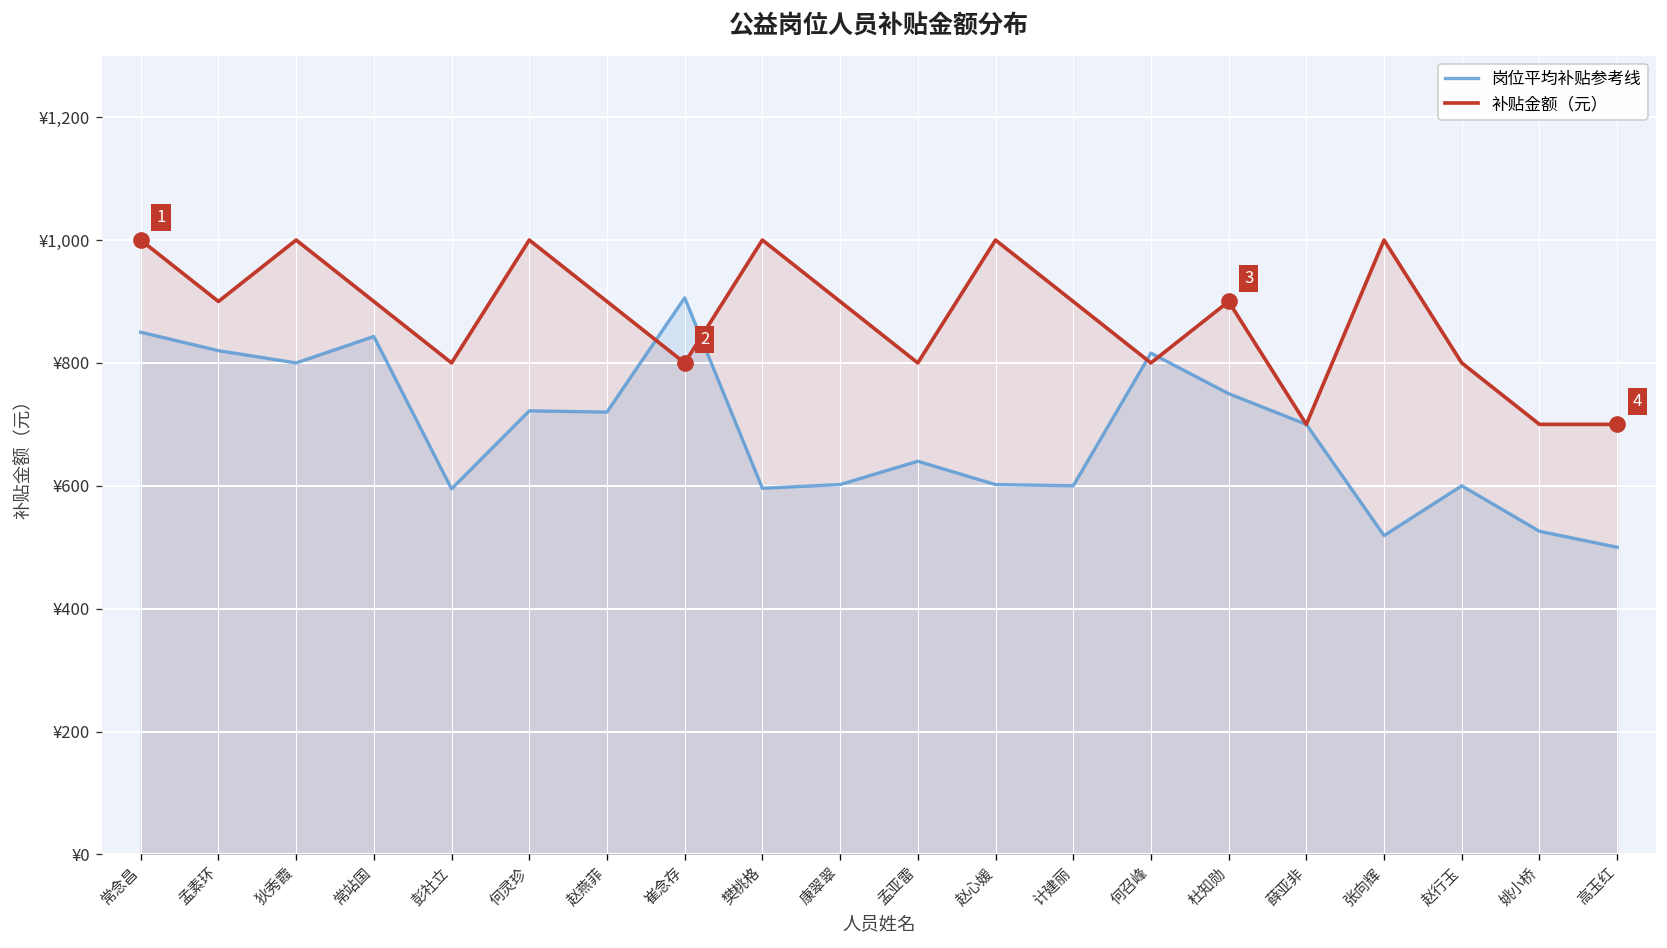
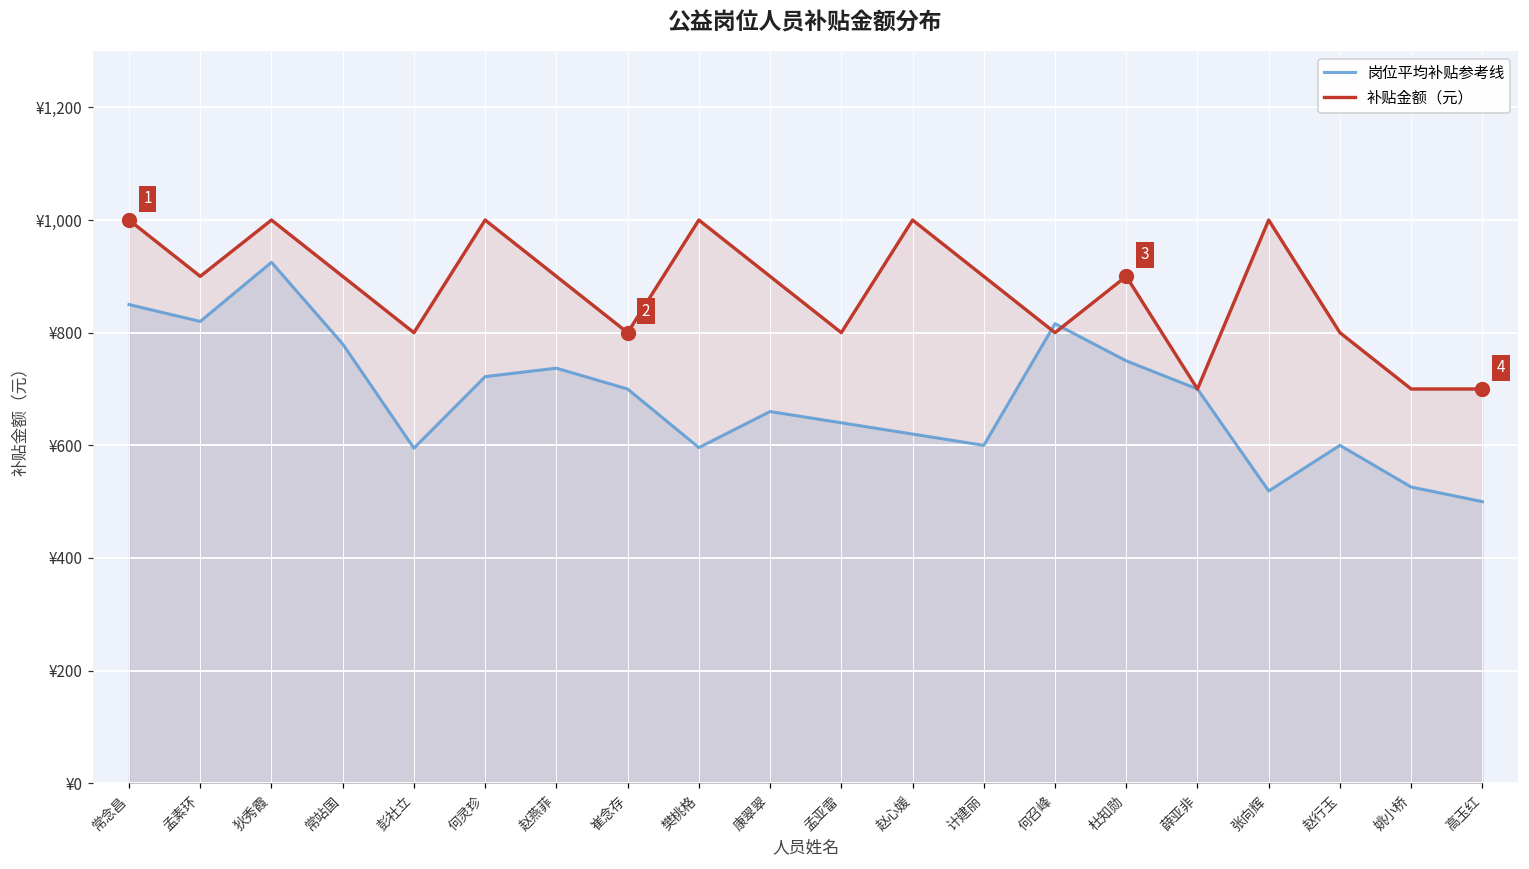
岗位平均补贴参考线, 狄秀霞: ¥800 -> ¥930
岗位平均补贴参考线, 常站国: ¥840 -> ¥780
岗位平均补贴参考线, 赵燕菲: ¥720 -> ¥740
岗位平均补贴参考线, 崔念存: ¥910 -> ¥700
岗位平均补贴参考线, 康翠翠: ¥600 -> ¥660
岗位平均补贴参考线, 赵心媛: ¥600 -> ¥620
